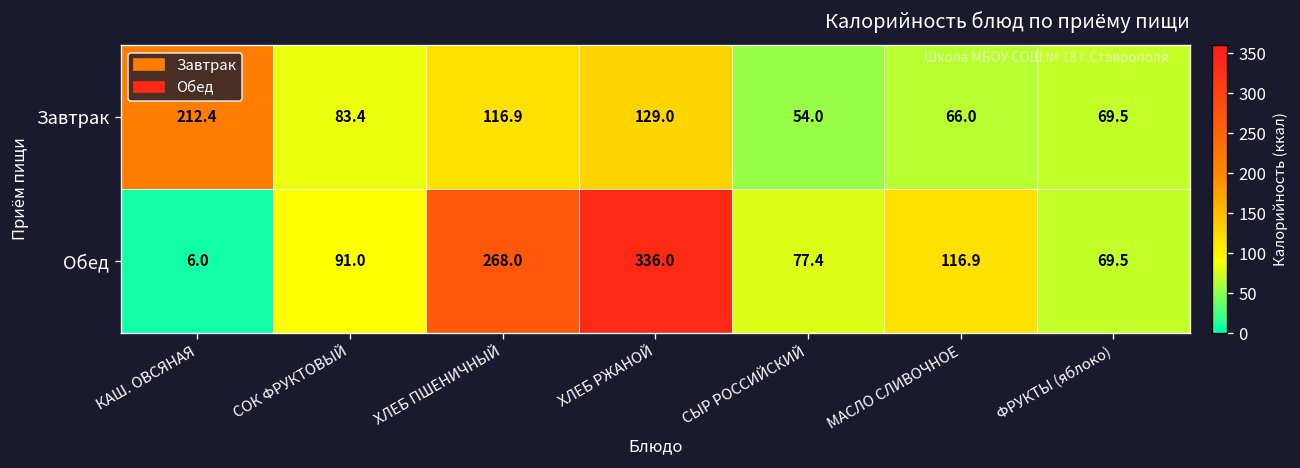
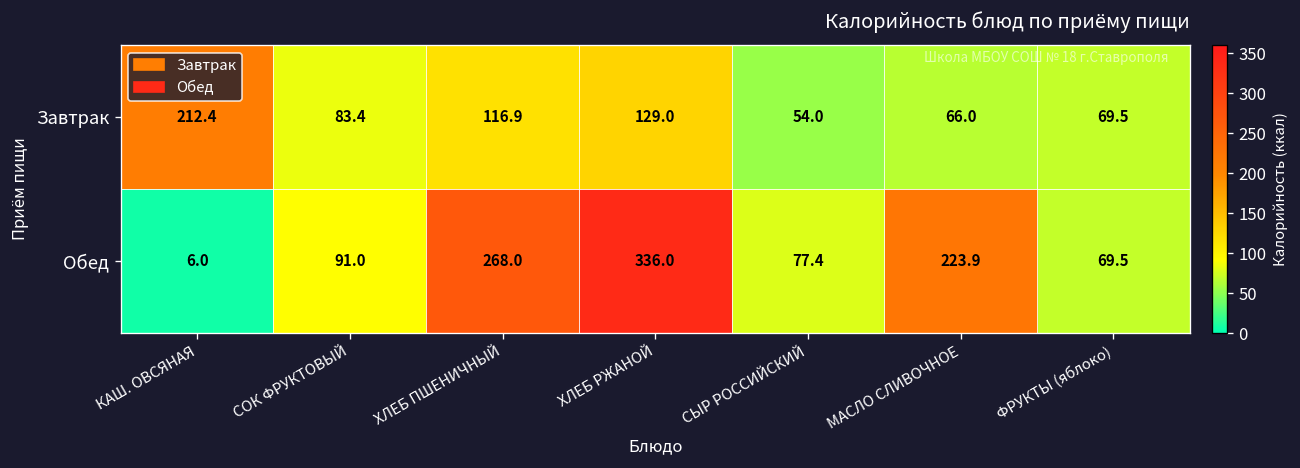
Обед, МАСЛО СЛИВОЧНОЕ: 116.9 -> 223.9
